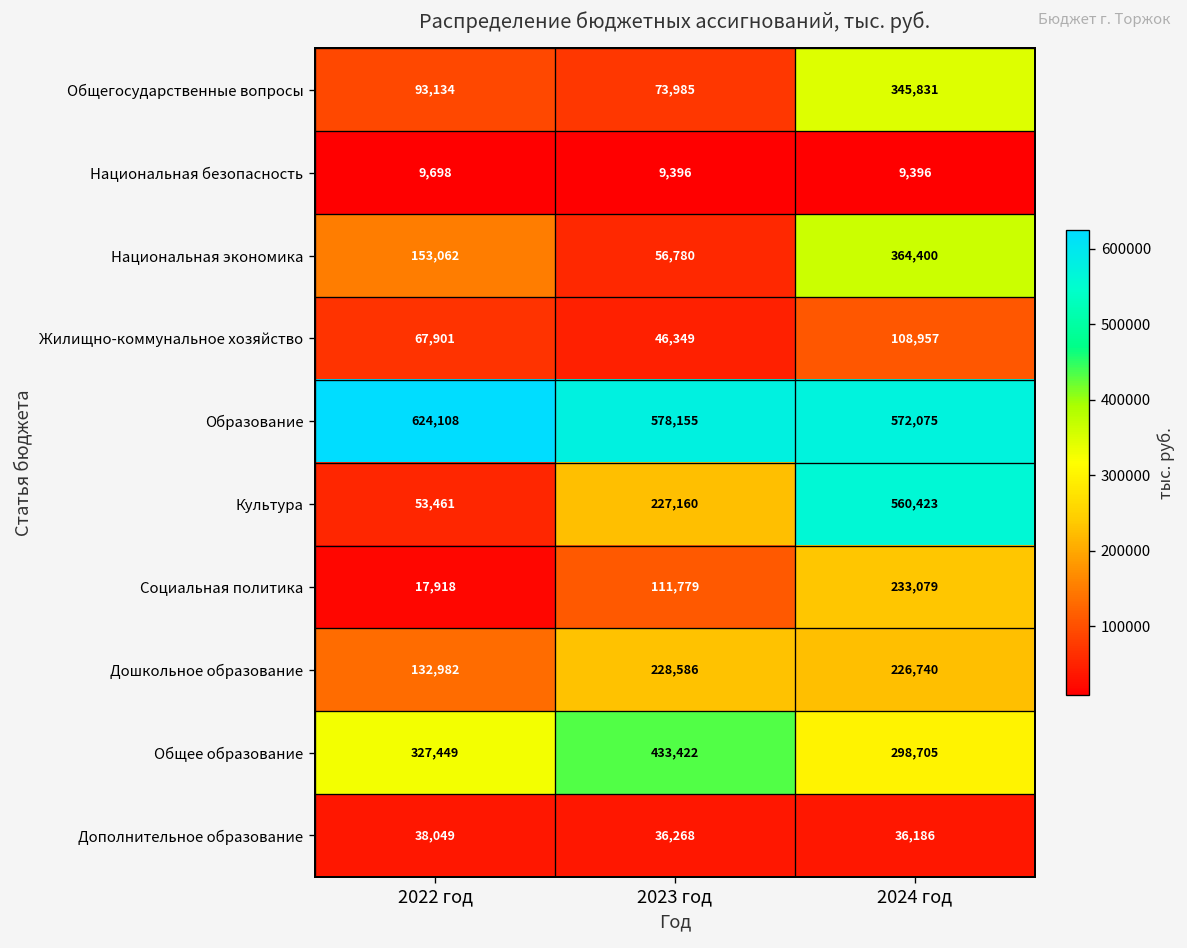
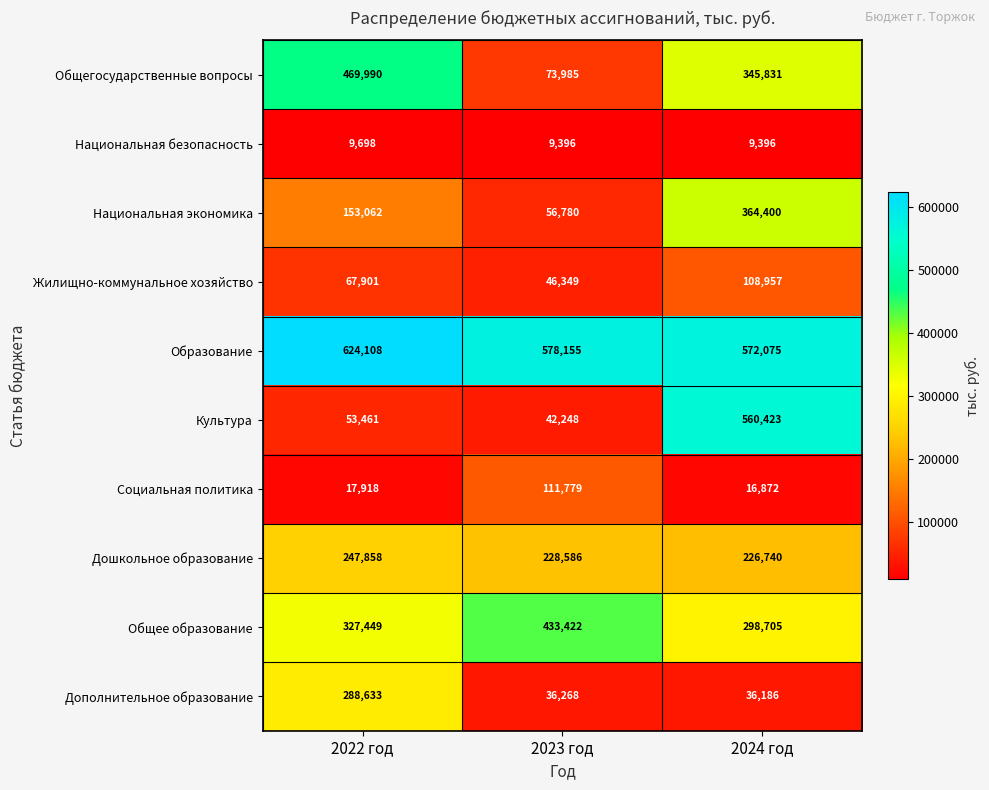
Общегосударственные вопросы, 2022 год: 93,134 -> 469,990
Культура, 2023 год: 227,160 -> 42,248
Социальная политика, 2024 год: 233,079 -> 16,872
Дошкольное образование, 2022 год: 132,982 -> 247,858
Дополнительное образование, 2022 год: 38,049 -> 288,633
